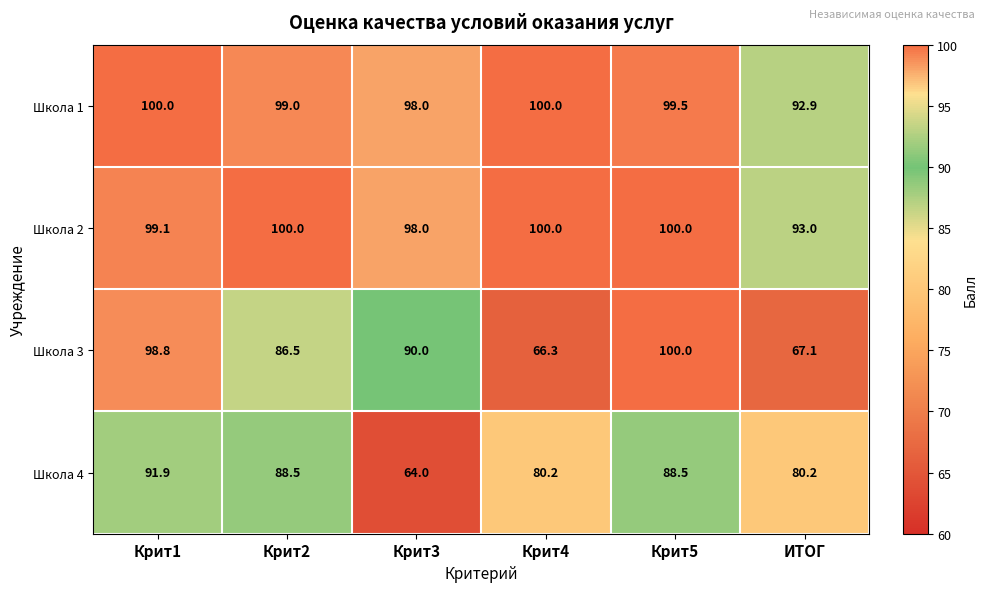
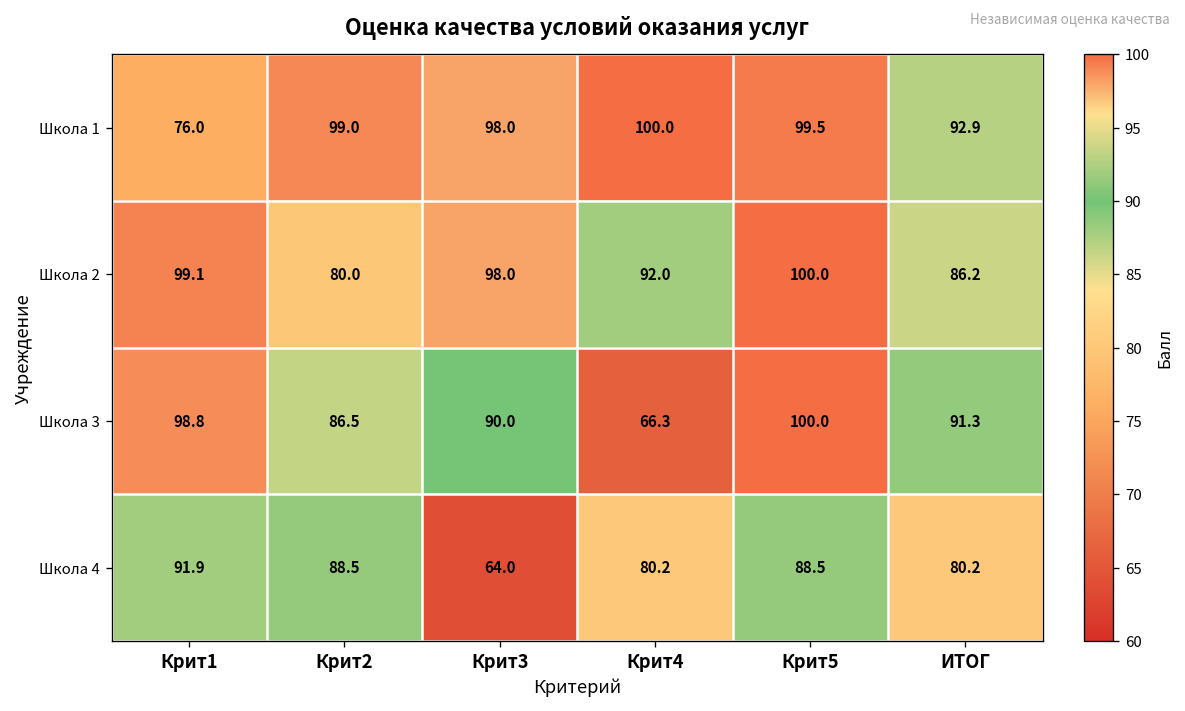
Школа 1, Крит1: 100.0 -> 76.0
Школа 2, Крит2: 100.0 -> 80.0
Школа 2, Крит4: 100.0 -> 92.0
Школа 2, ИТОГ: 93.0 -> 86.2
Школа 3, ИТОГ: 67.1 -> 91.3
